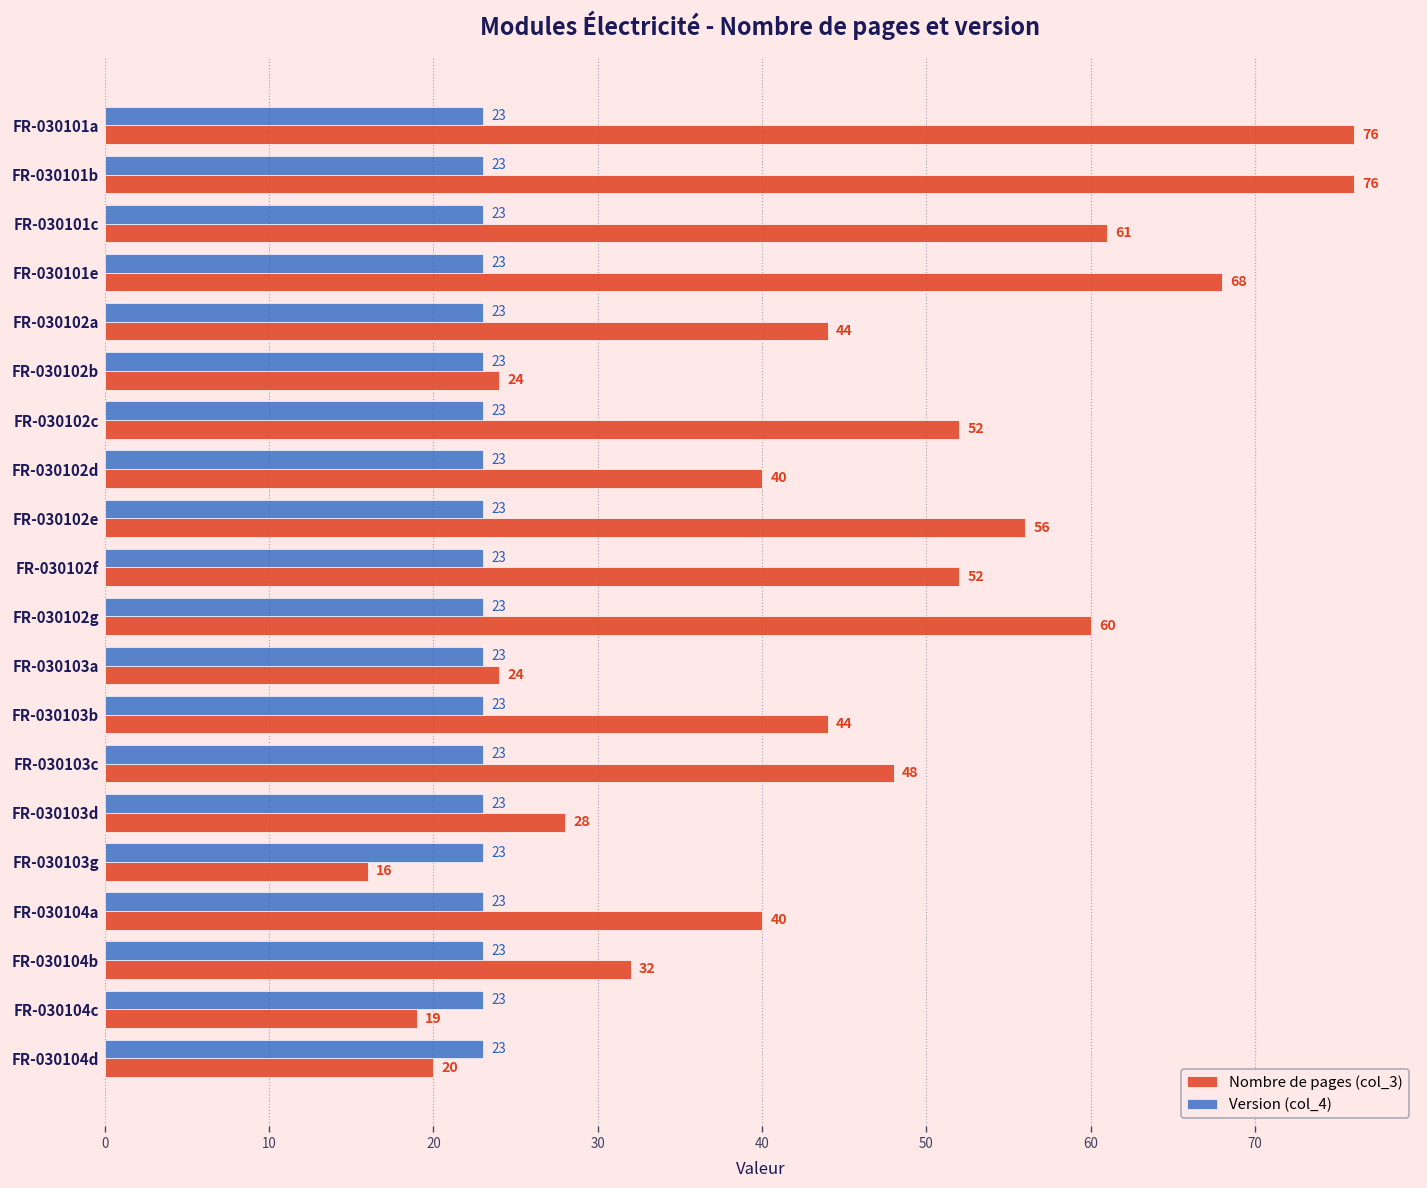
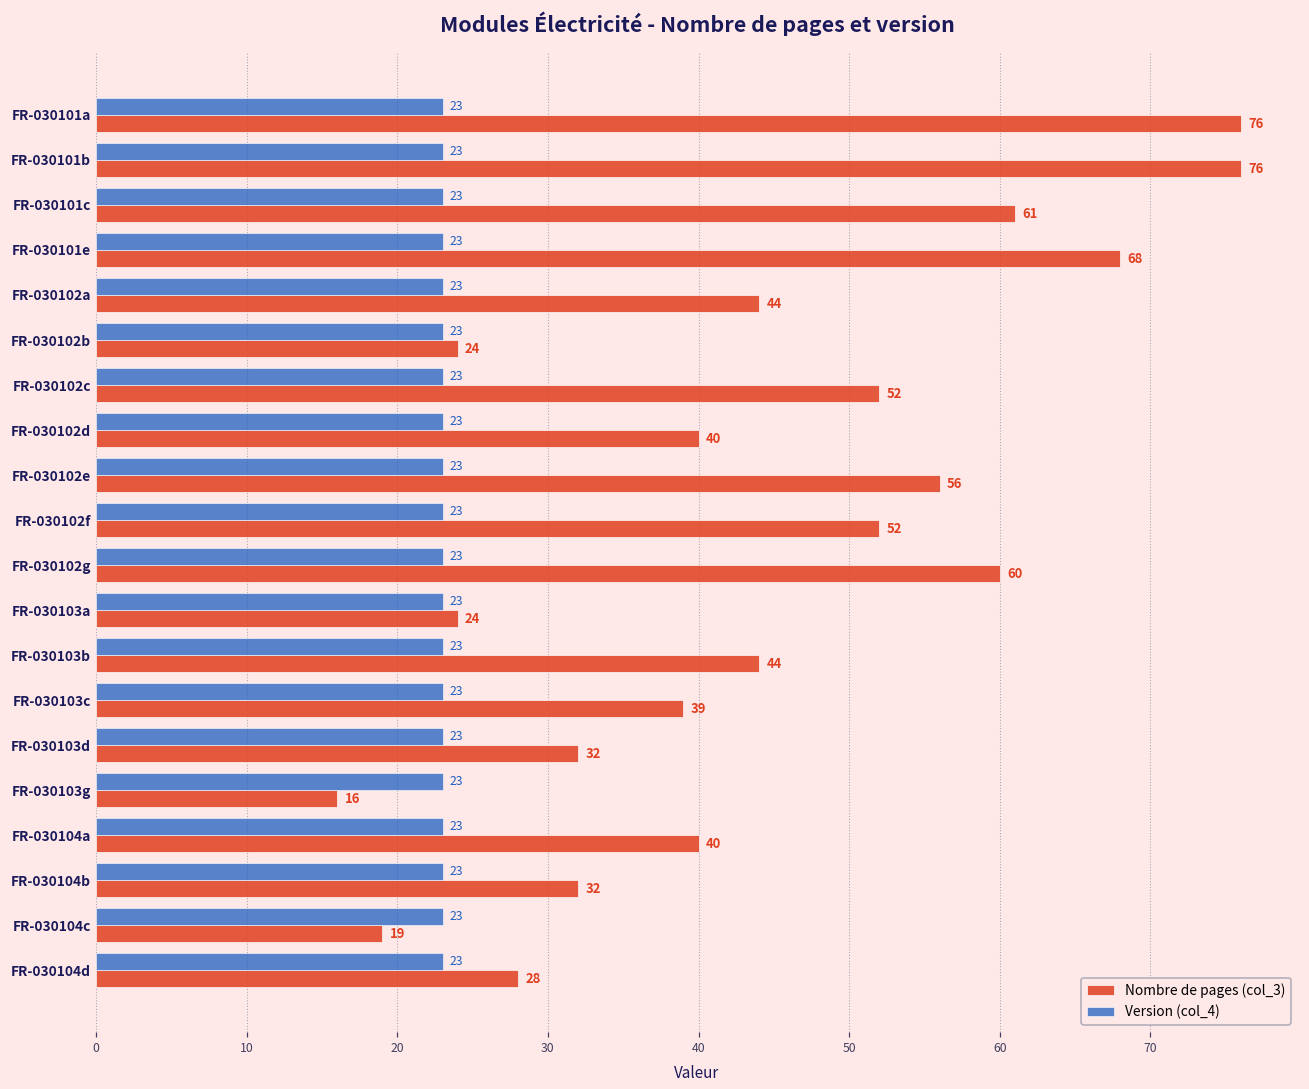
Nombre de pages (col_3), FR-030103c: 48 -> 39
Nombre de pages (col_3), FR-030103d: 28 -> 32
Nombre de pages (col_3), FR-030104d: 20 -> 28
